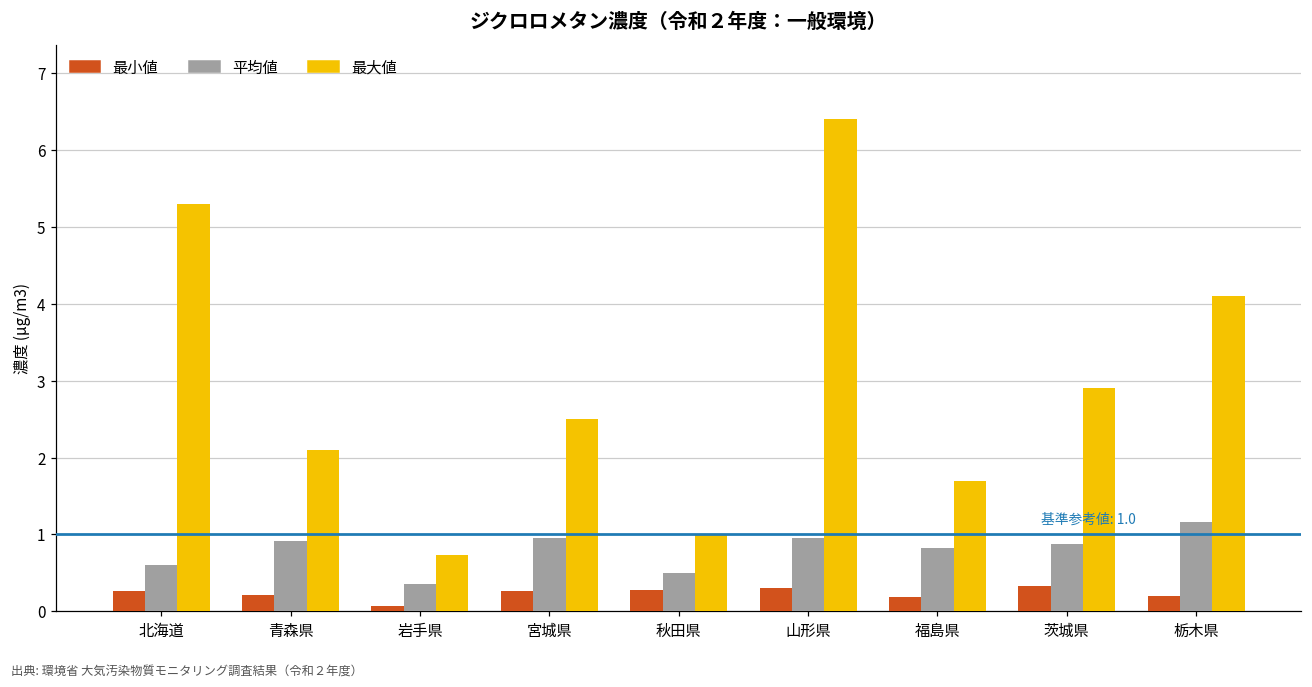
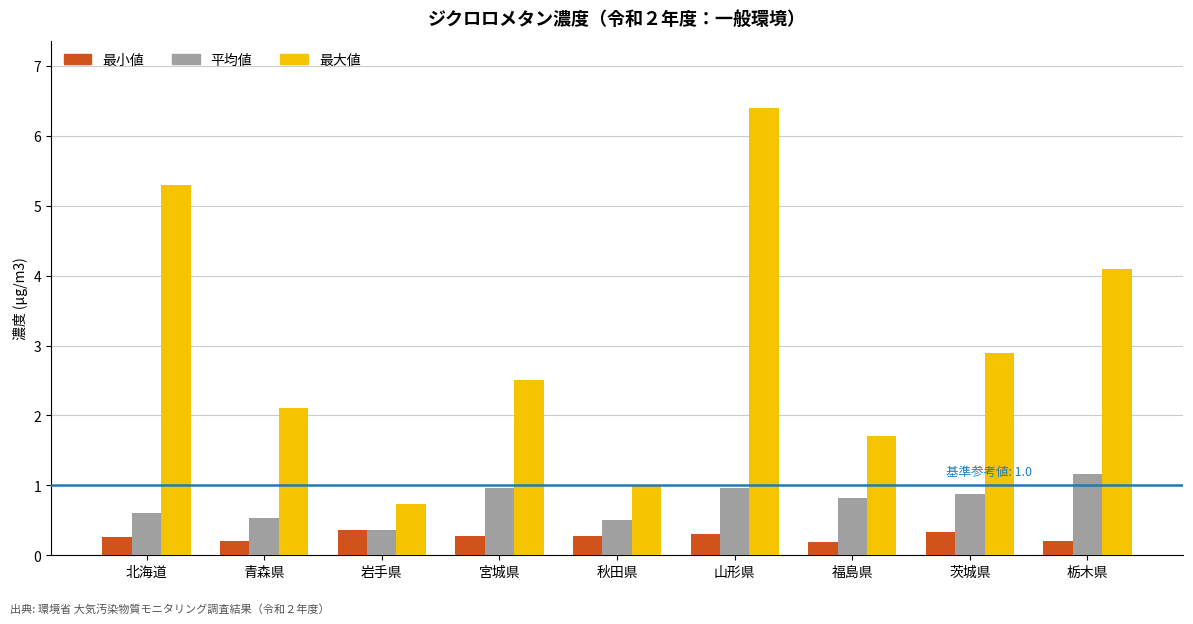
平均値, 青森県: 0.9 -> 0.5
最小値, 岩手県: 0.1 -> 0.4
